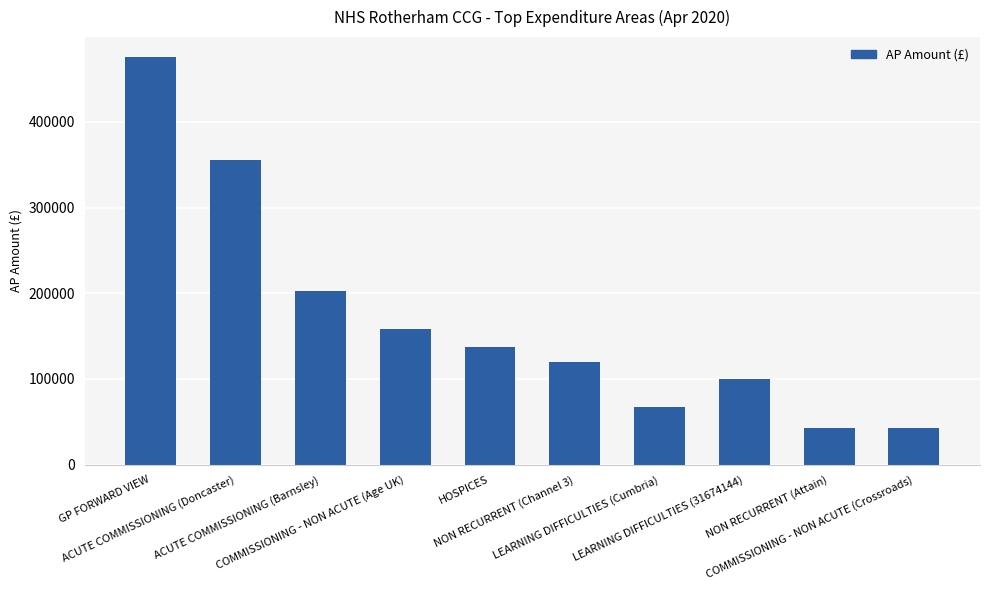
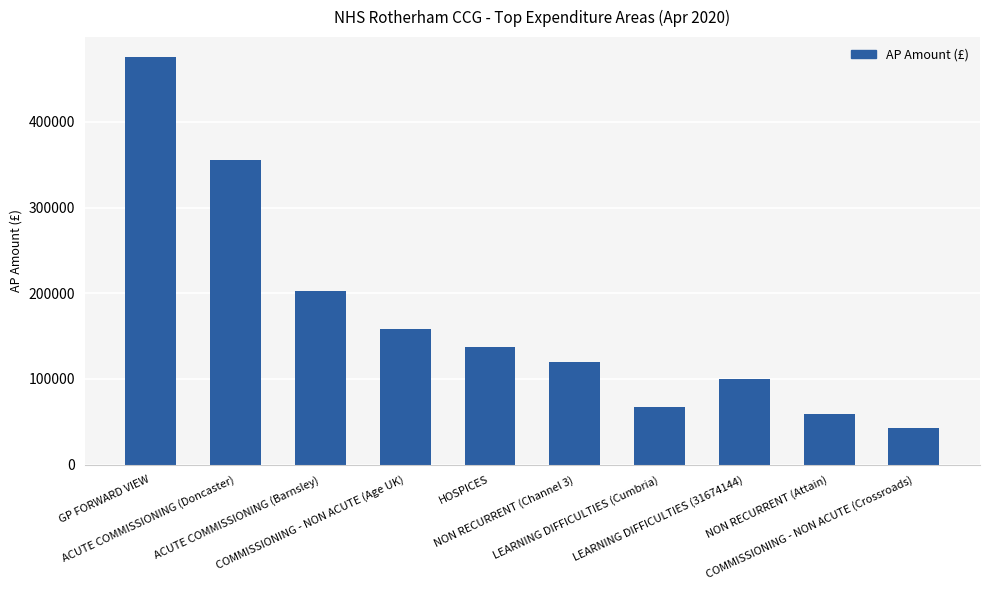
NON RECURRENT (Attain): 40000 -> 60000
